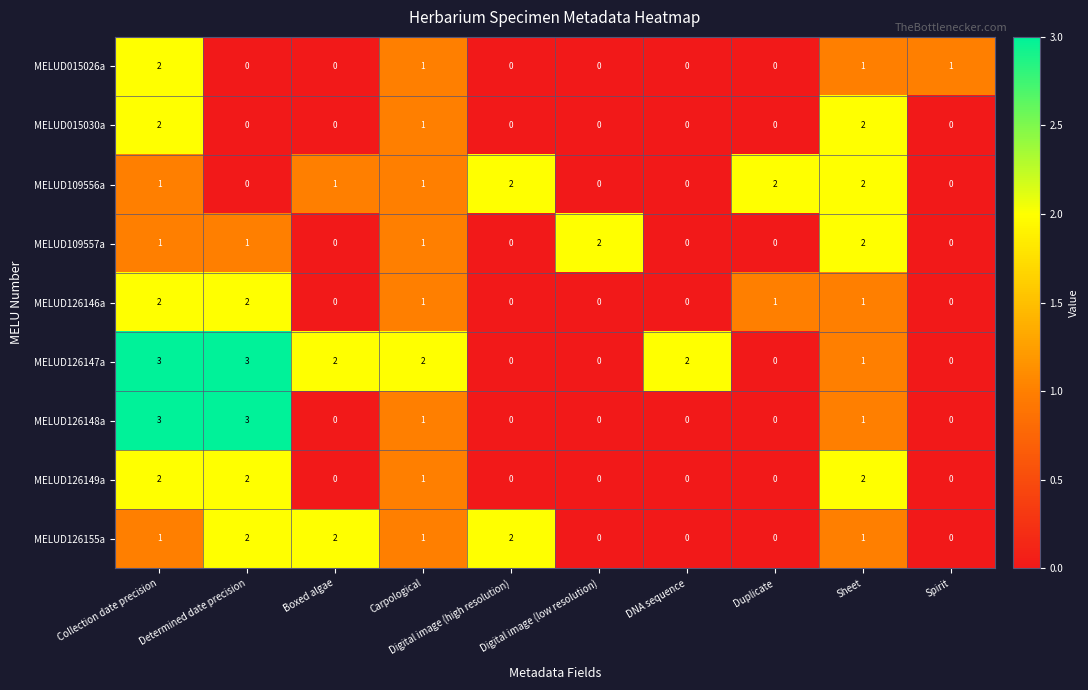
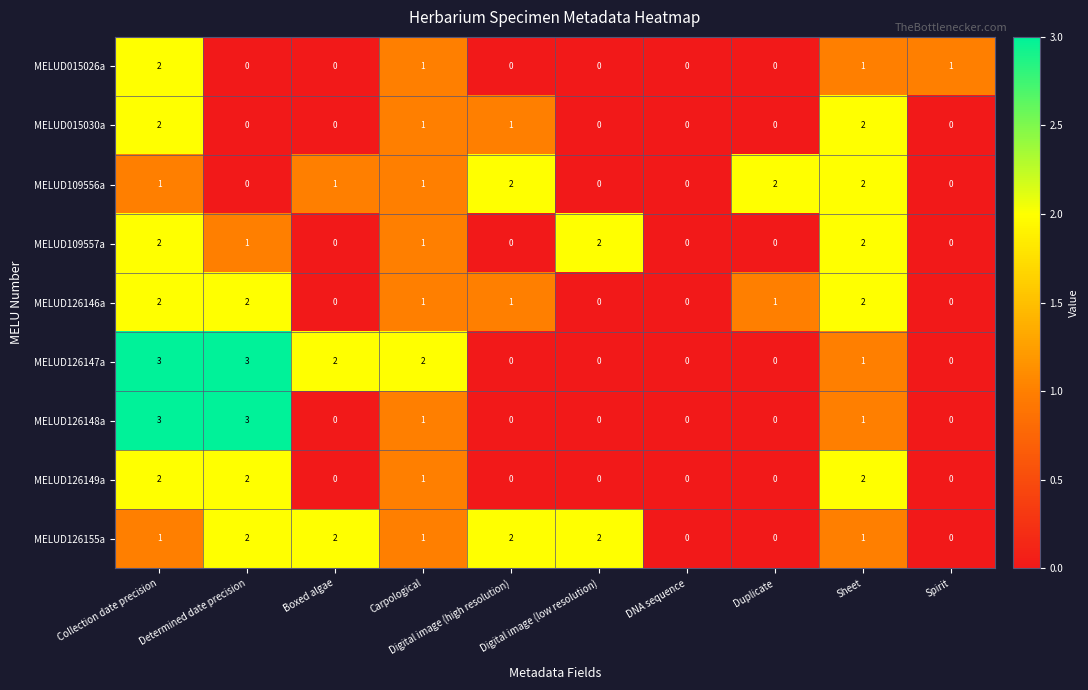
MELUD015030a, Digital image (high resolution): 0 -> 1
MELUD109557a, Collection date precision: 1 -> 2
MELUD126146a, Digital image (high resolution): 0 -> 1
MELUD126146a, Sheet: 1 -> 2
MELUD126147a, DNA sequence: 2 -> 0
MELUD126155a, Digital image (low resolution): 0 -> 2
